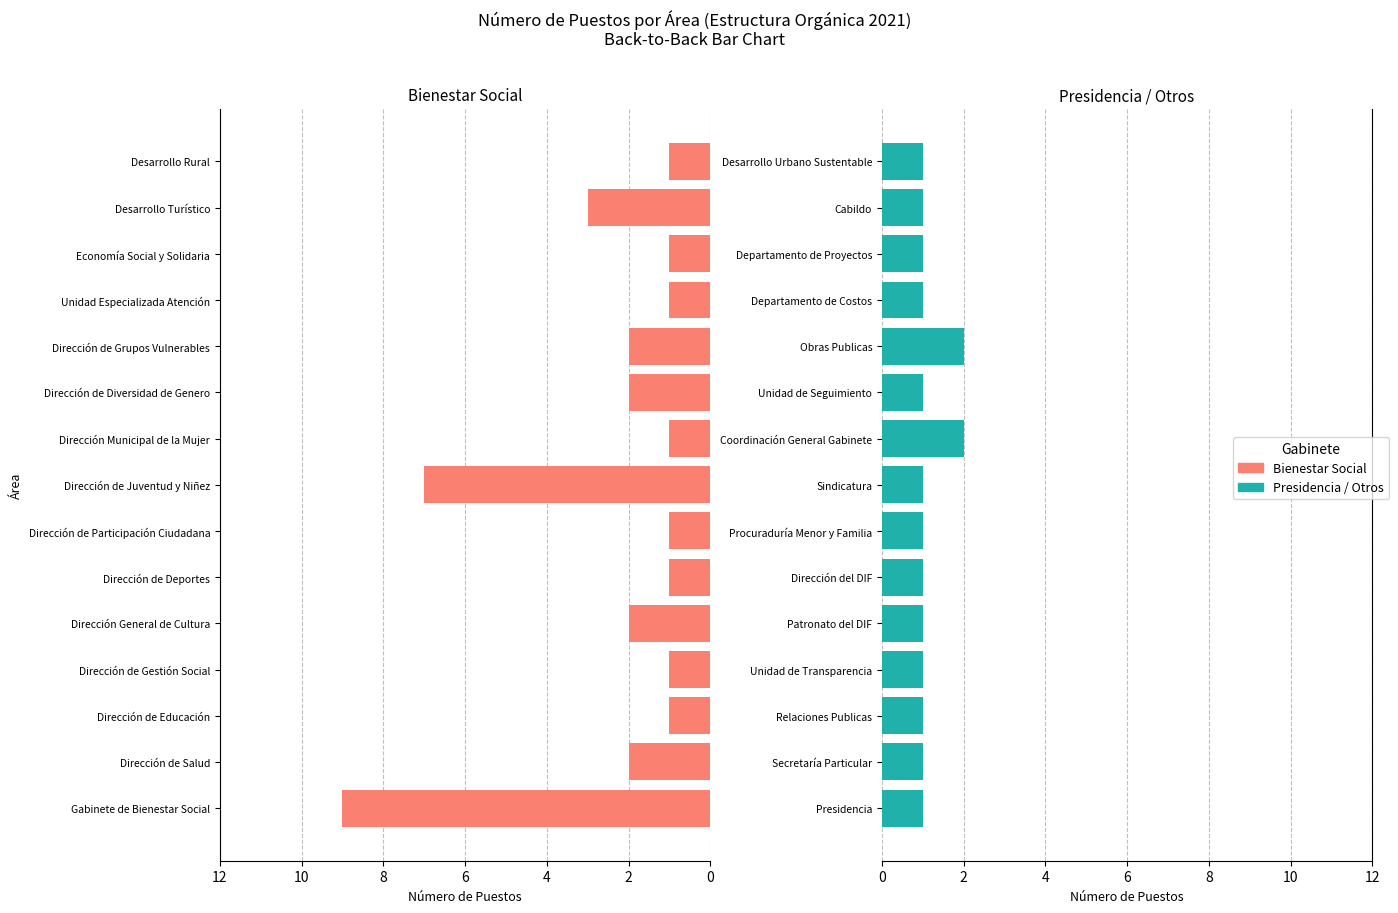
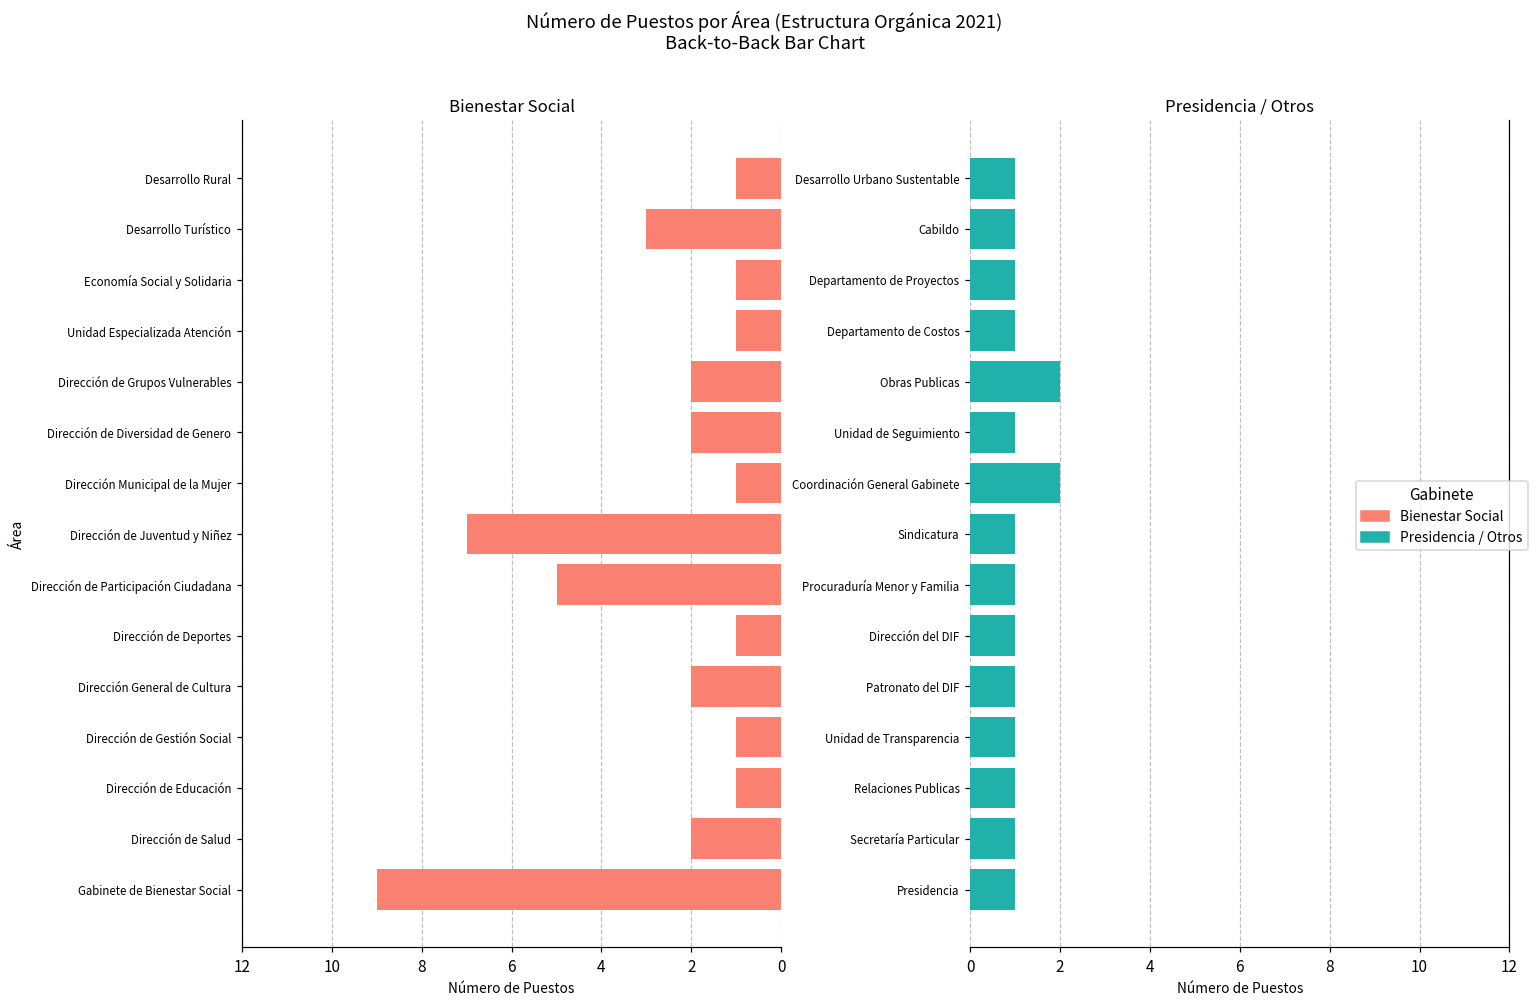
Bienestar Social, Dirección de Participación Ciudadana: 1 -> 5
